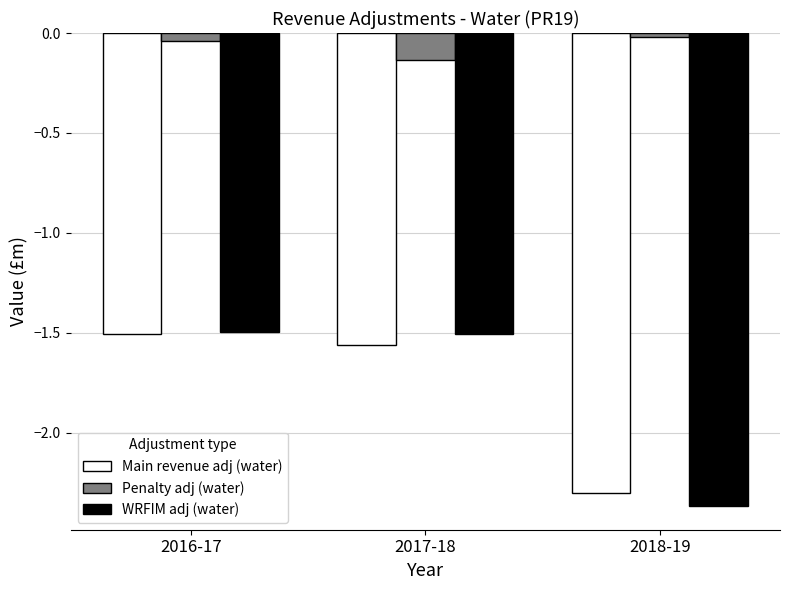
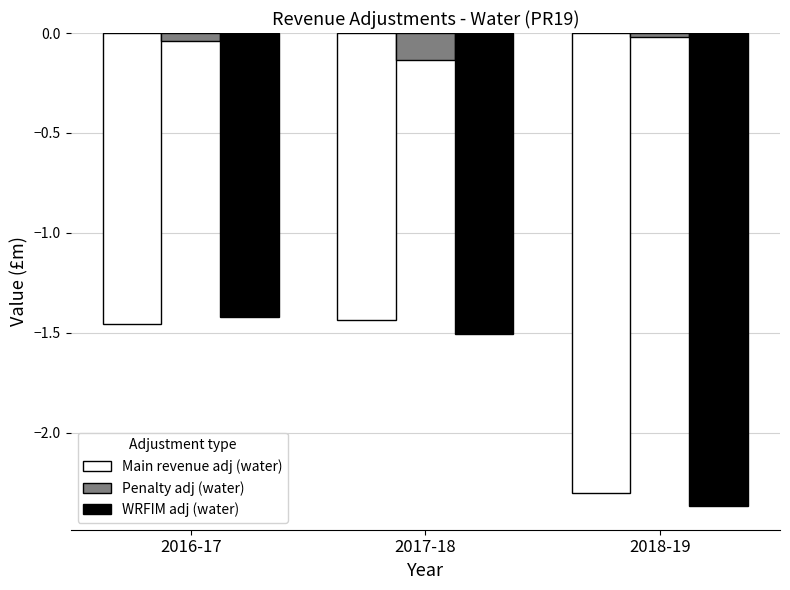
Main revenue adj (water), 2016-17: -1.50 -> -1.46
WRFIM adj (water), 2016-17: -1.50 -> -1.42
Main revenue adj (water), 2017-18: -1.56 -> -1.44
